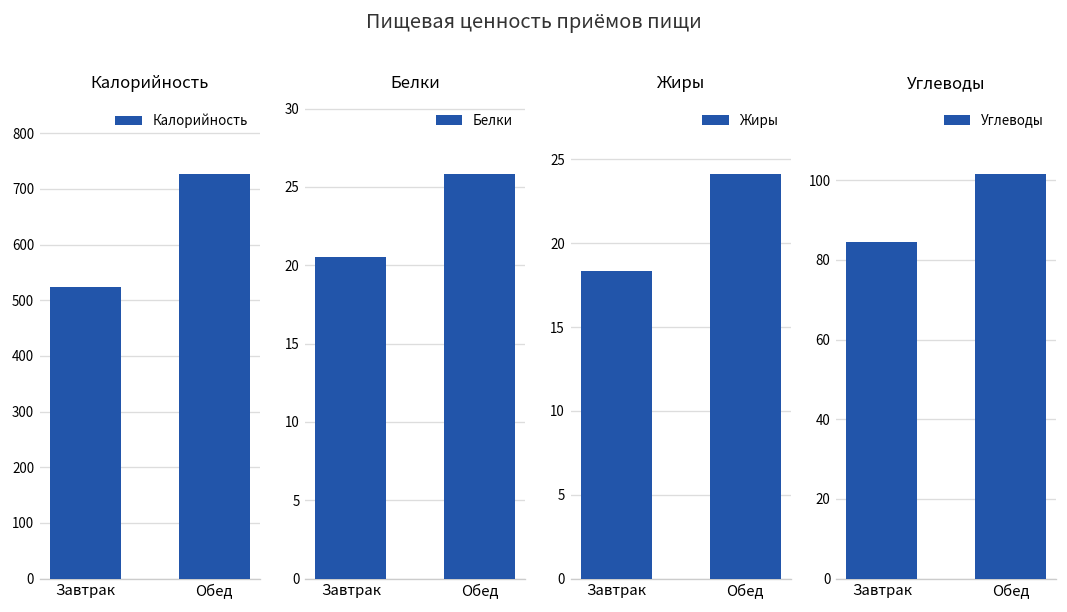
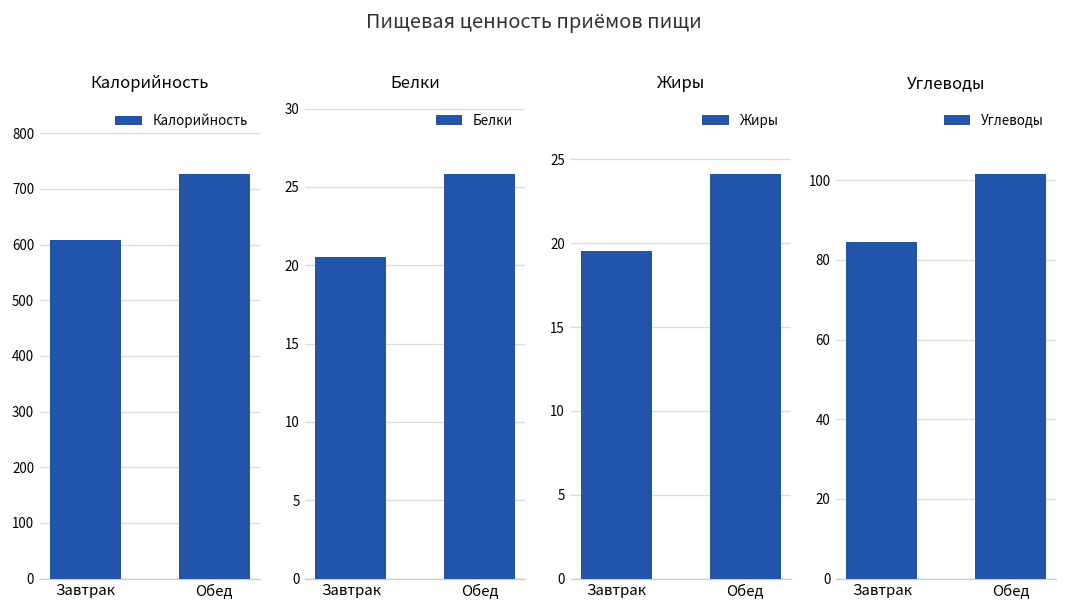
Калорийность, Завтрак: 520 -> 610
Жиры, Завтрак: 18.3 -> 19.5
